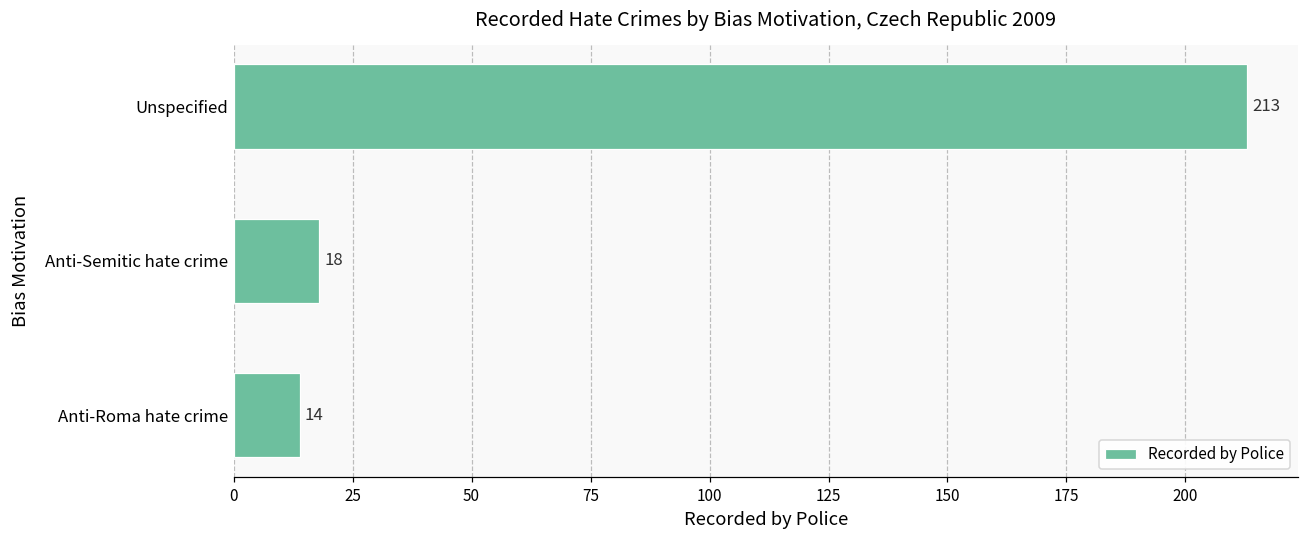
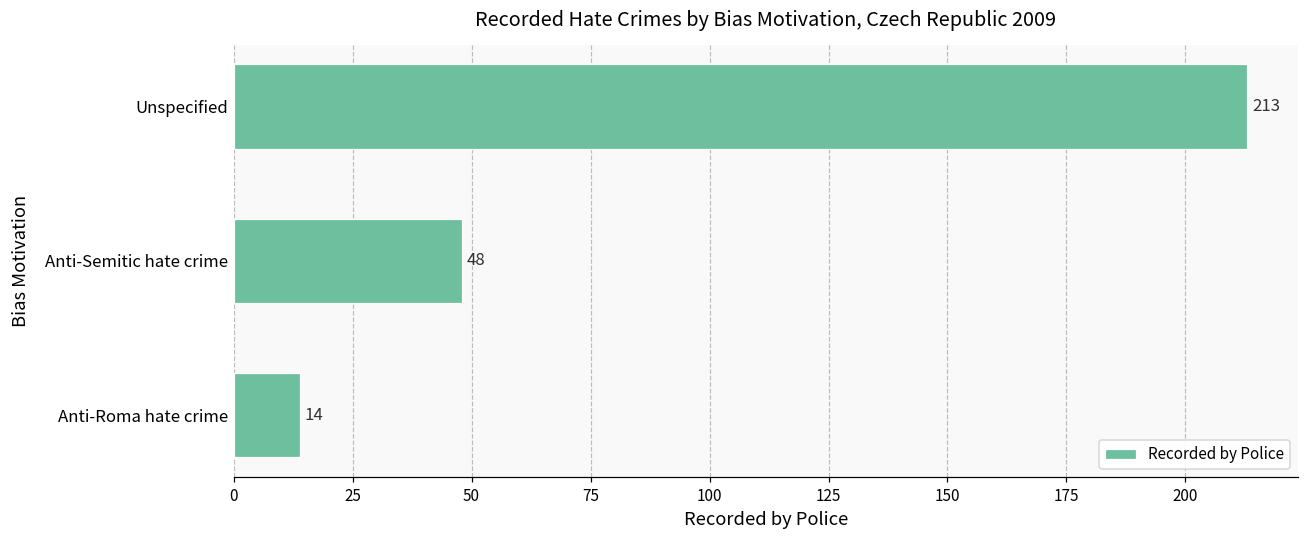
Anti-Semitic hate crime: 18 -> 48
